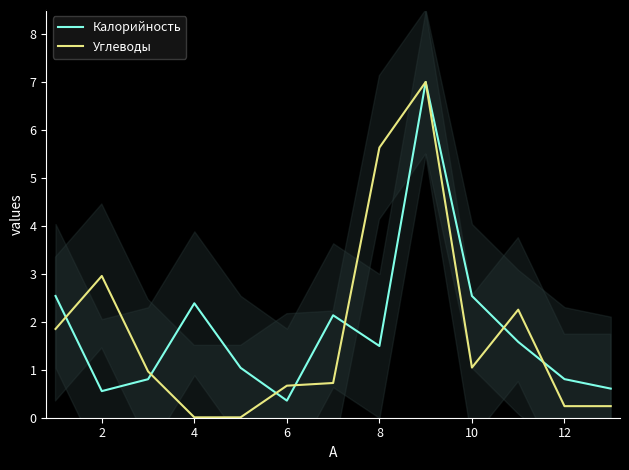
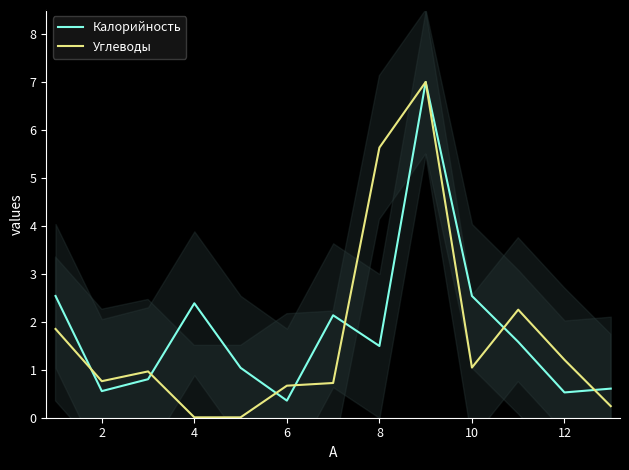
Углеводы, 2: 3.0 -> 0.8
Калорийность, 12: 0.8 -> 0.5
Углеводы, 12: 0.2 -> 1.2
